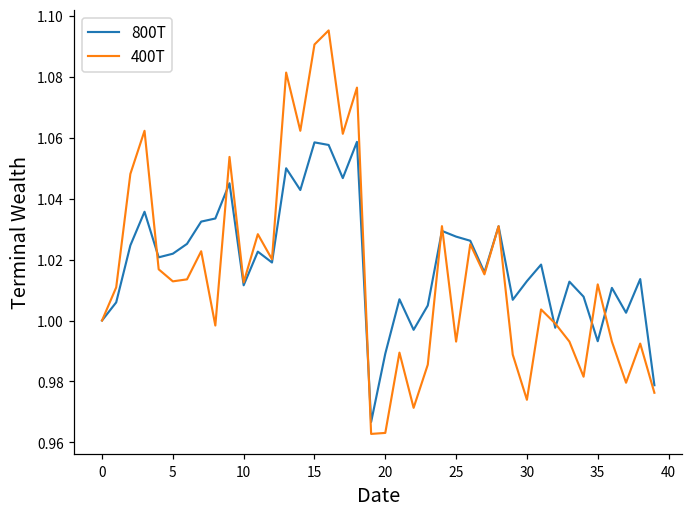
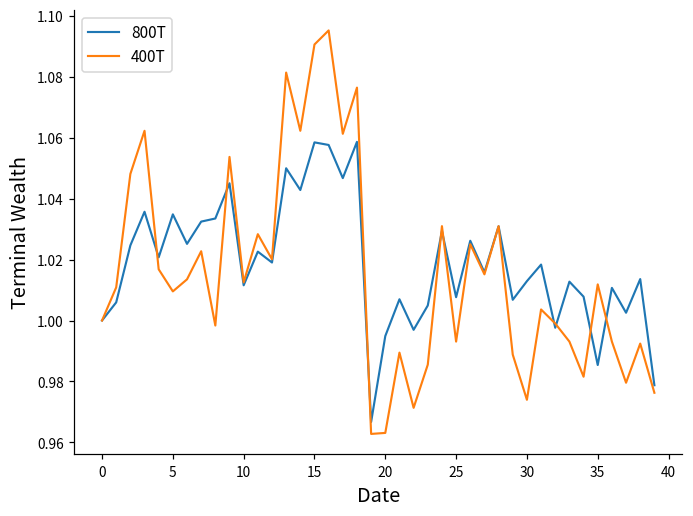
800T, 5: 1.022 -> 1.035
400T, 5: 1.013 -> 1.010
800T, 20: 0.989 -> 0.995
800T, 25: 1.028 -> 1.008
800T, 35: 0.993 -> 0.985
